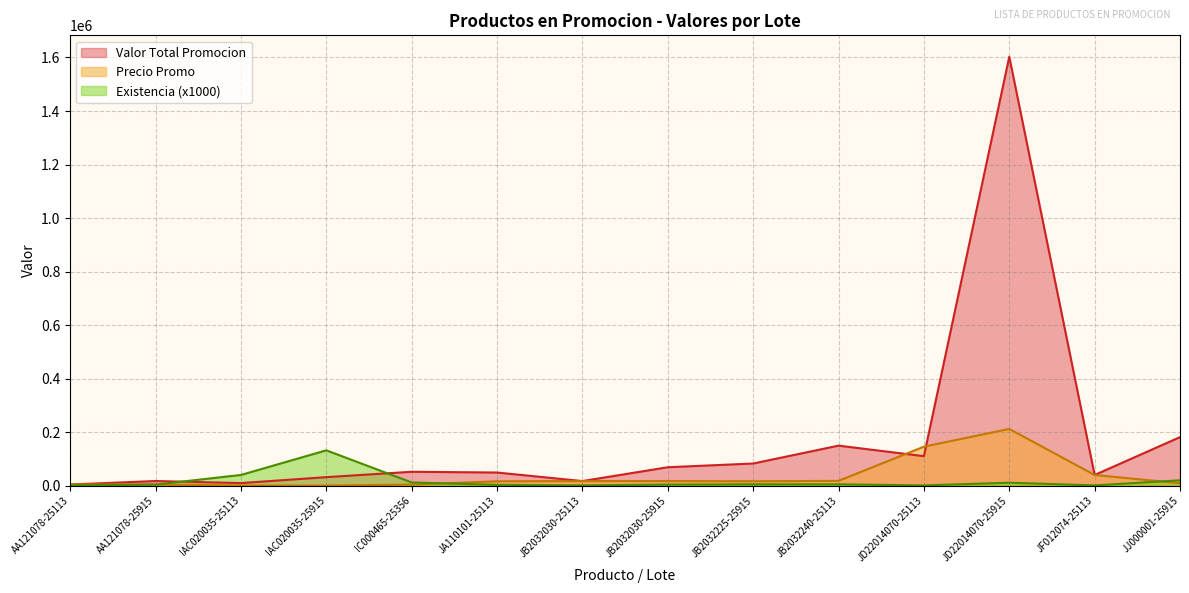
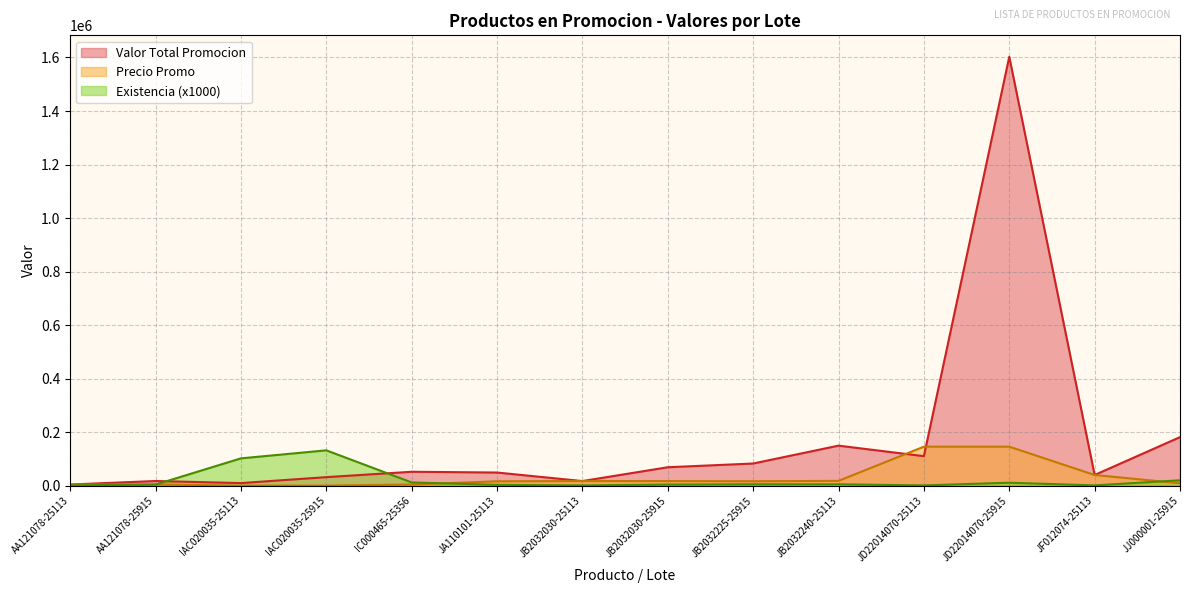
Existencia (x1000), IAC020035-25113: 40000 -> 100000
Precio Promo, JD22014070-25915: 210000 -> 150000
